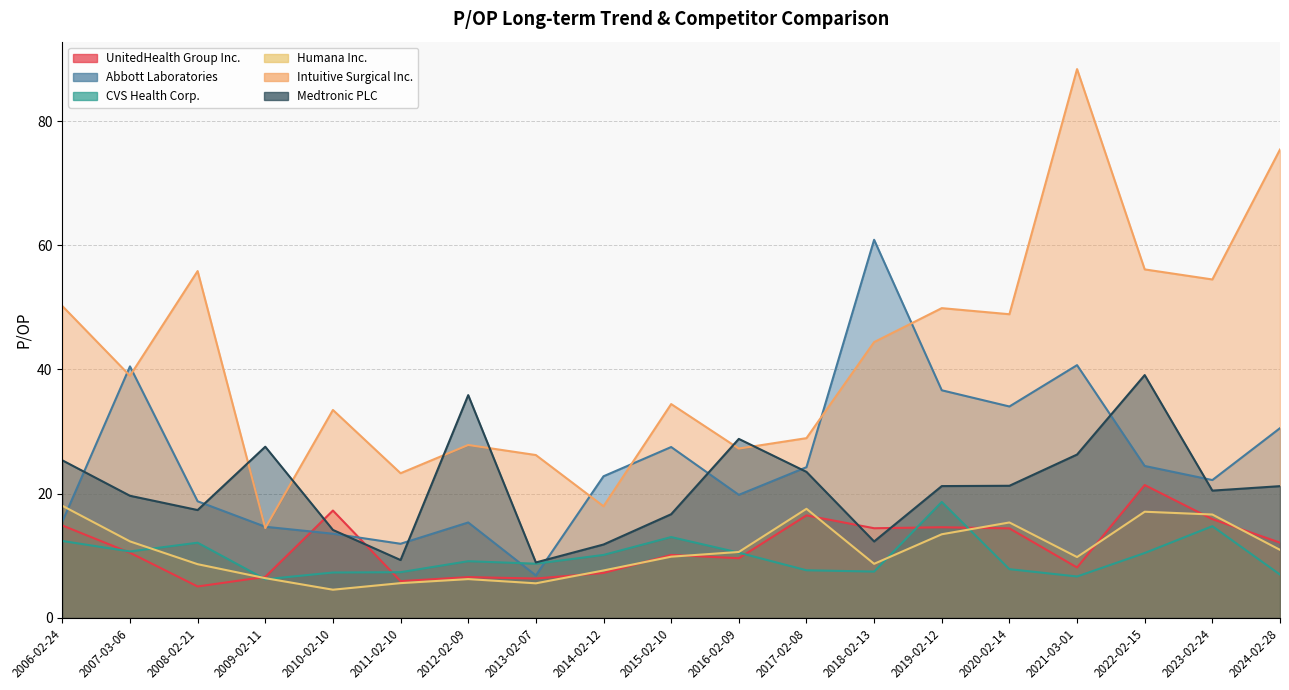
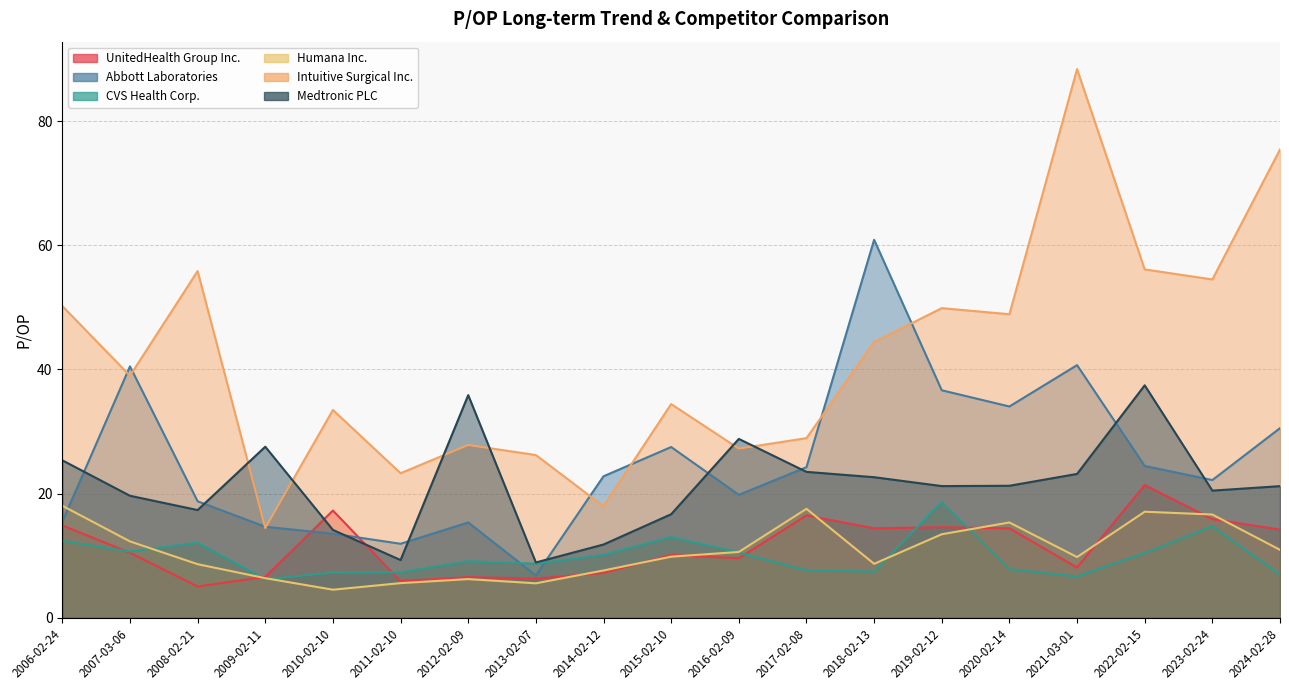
Medtronic PLC, 2018-02-13: 12 -> 23
Medtronic PLC, 2021-03-01: 26 -> 23
Medtronic PLC, 2022-02-15: 39 -> 37
UnitedHealth Group Inc., 2024-02-28: 12 -> 14
